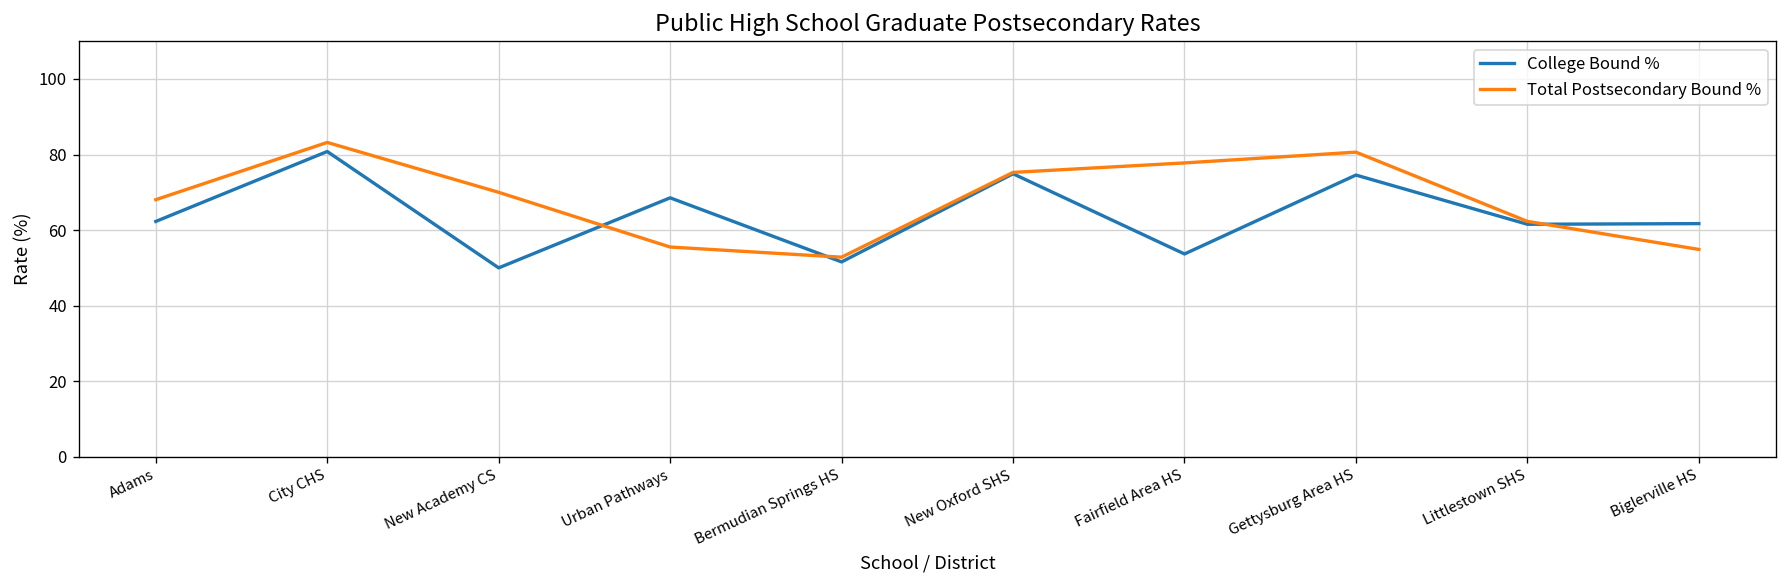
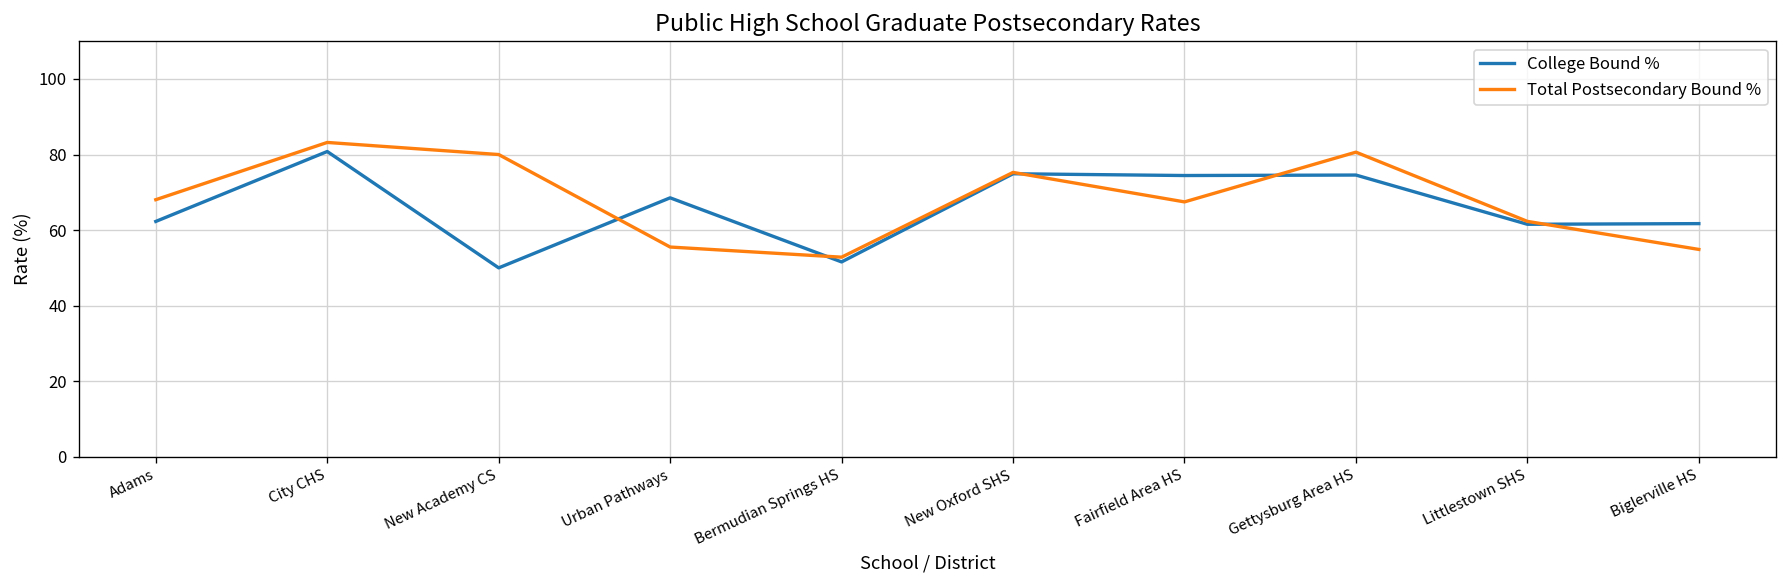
Total Postsecondary Bound %, New Academy CS: 70 -> 80
College Bound %, Fairfield Area HS: 54 -> 74
Total Postsecondary Bound %, Fairfield Area HS: 78 -> 67
